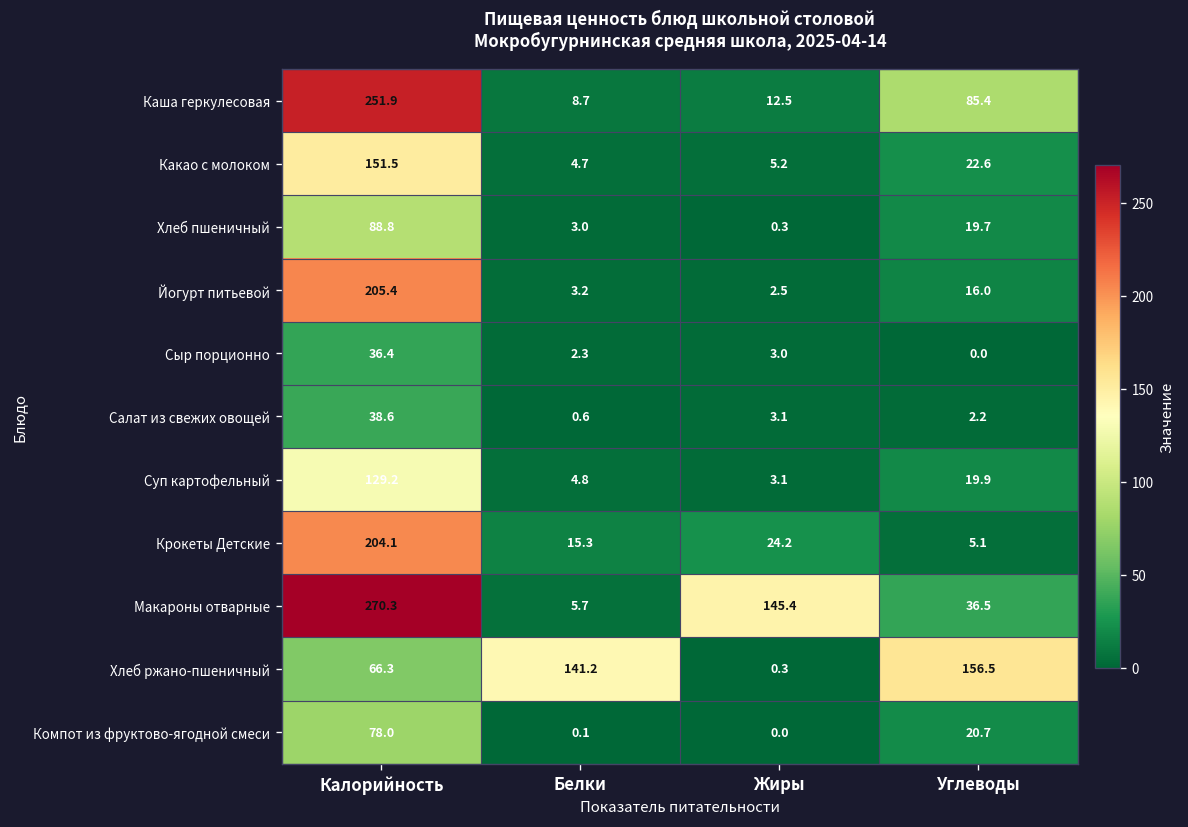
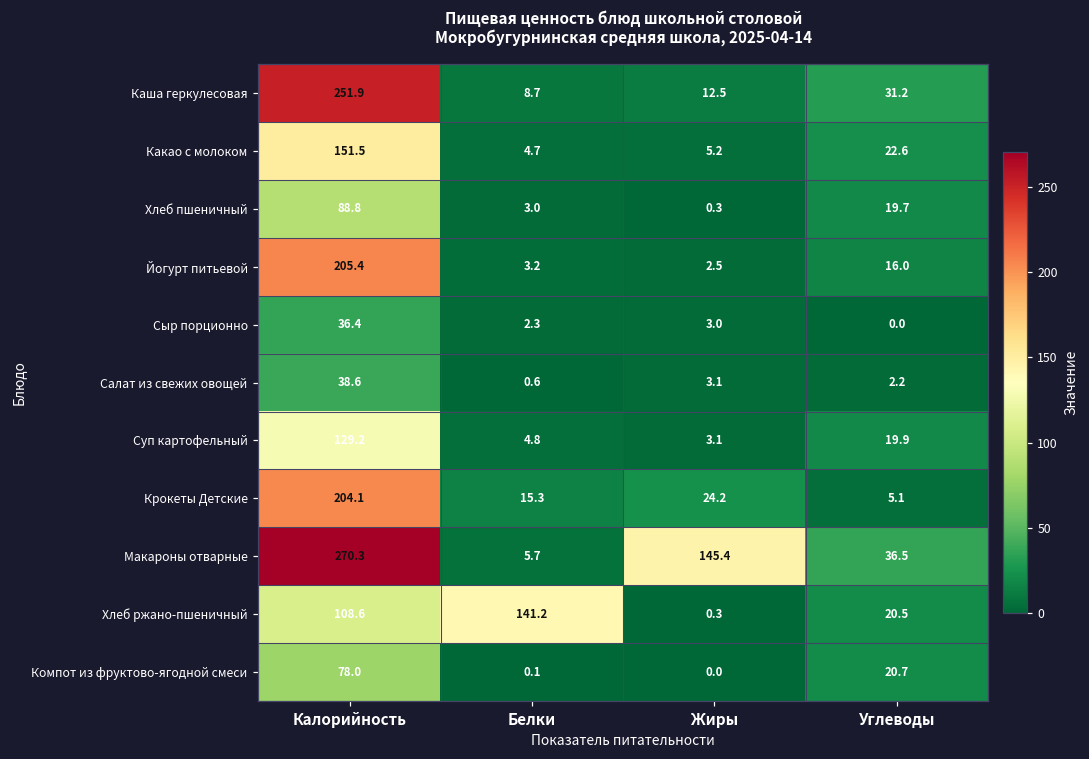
Каша геркулесовая, Углеводы: 85.4 -> 31.2
Хлеб ржано-пшеничный, Калорийность: 66.3 -> 108.6
Хлеб ржано-пшеничный, Углеводы: 156.5 -> 20.5
